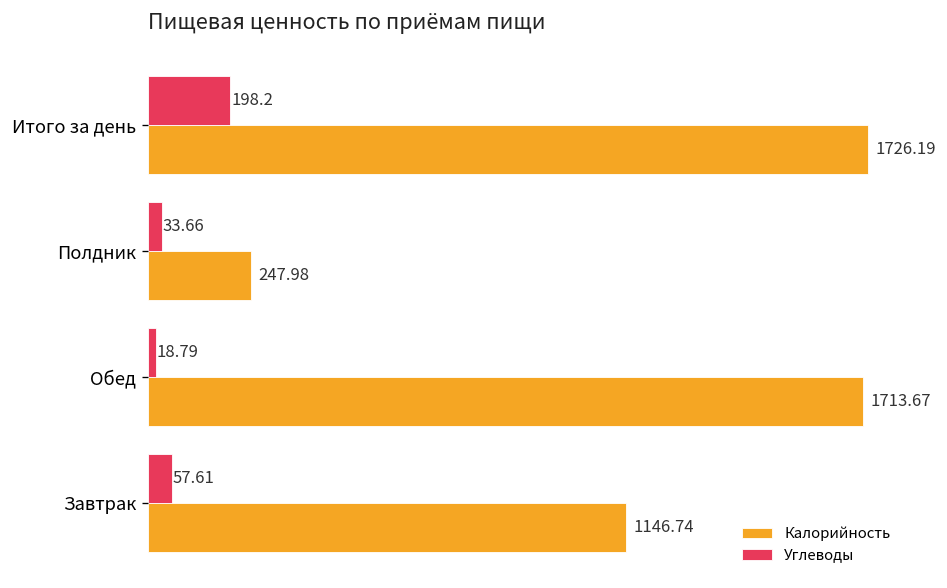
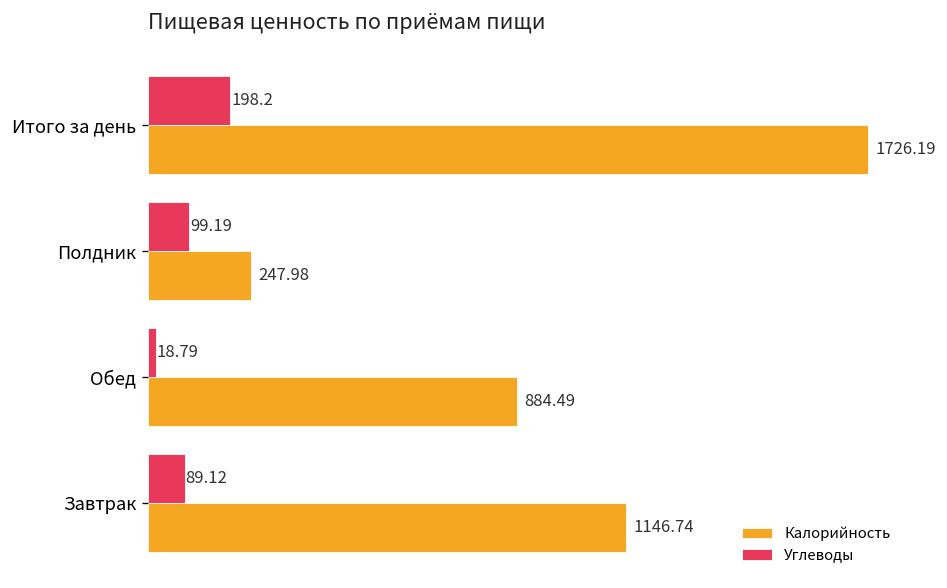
Углеводы, Полдник: 33.66 -> 99.19
Калорийность, Обед: 1713.67 -> 884.49
Углеводы, Завтрак: 57.61 -> 89.12
